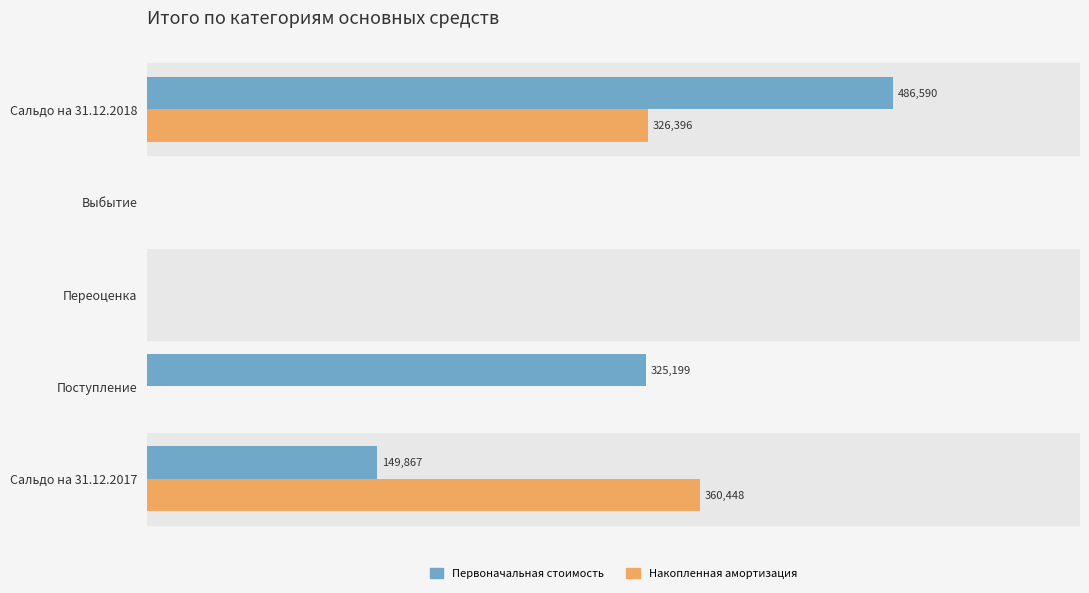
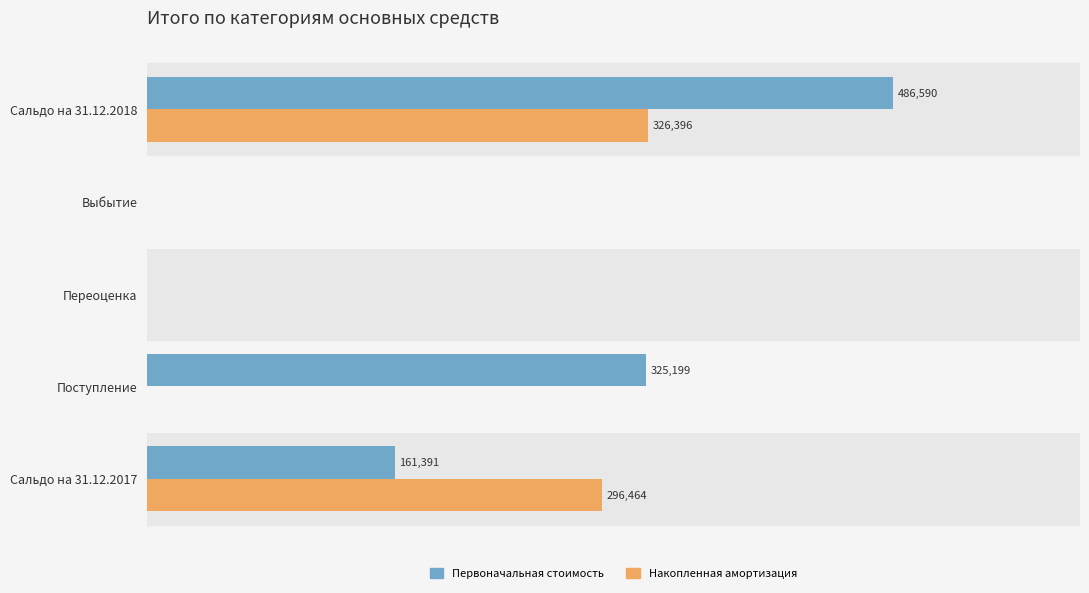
Первоначальная стоимость, Сальдо на 31.12.2017: 149,867 -> 161,391
Накопленная амортизация, Сальдо на 31.12.2017: 360,448 -> 296,464
